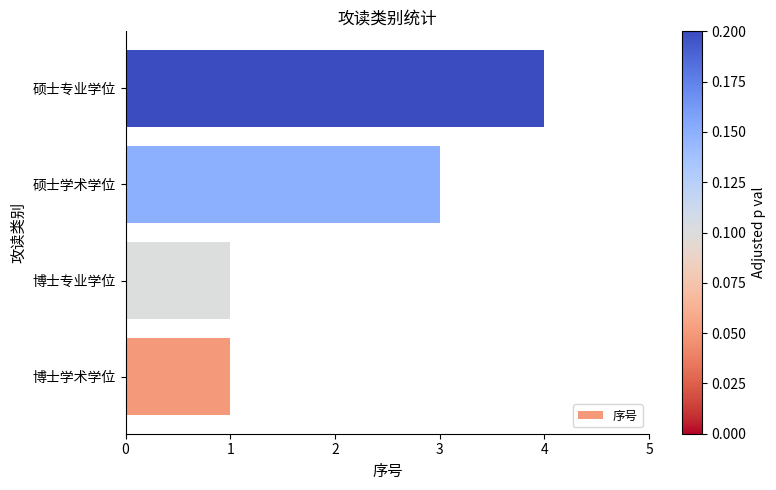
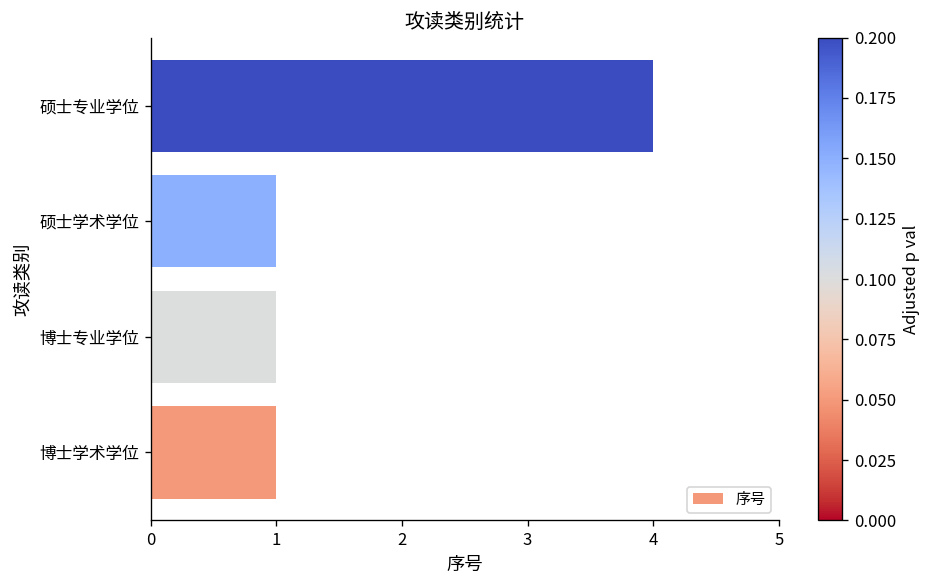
硕士学术学位: 3 -> 1
